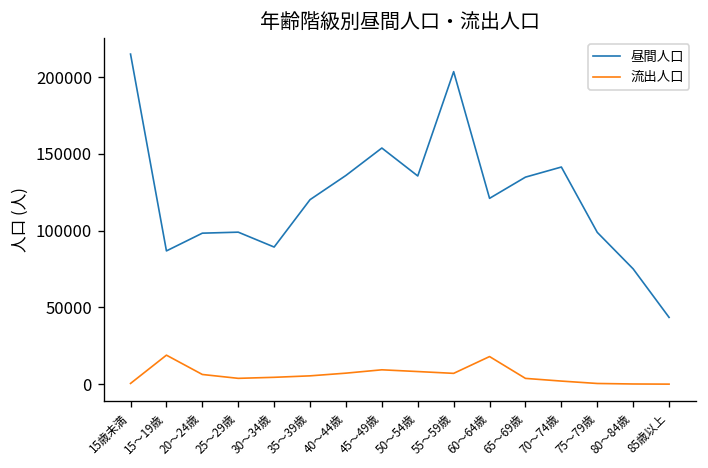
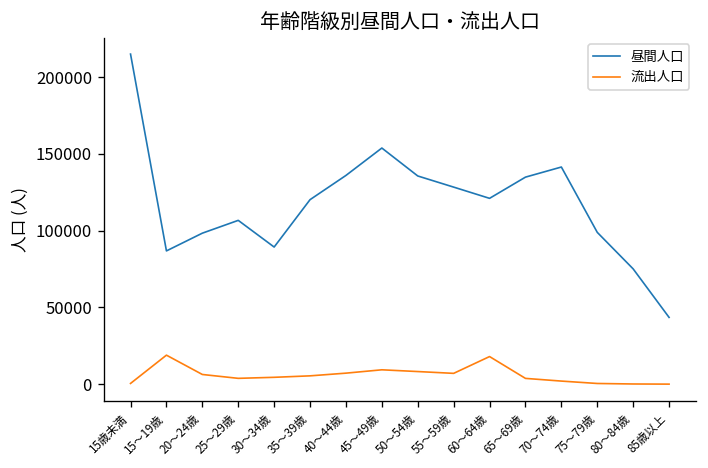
昼間人口, 25～29歳: 99000 -> 107000
昼間人口, 55～59歳: 204000 -> 128000
